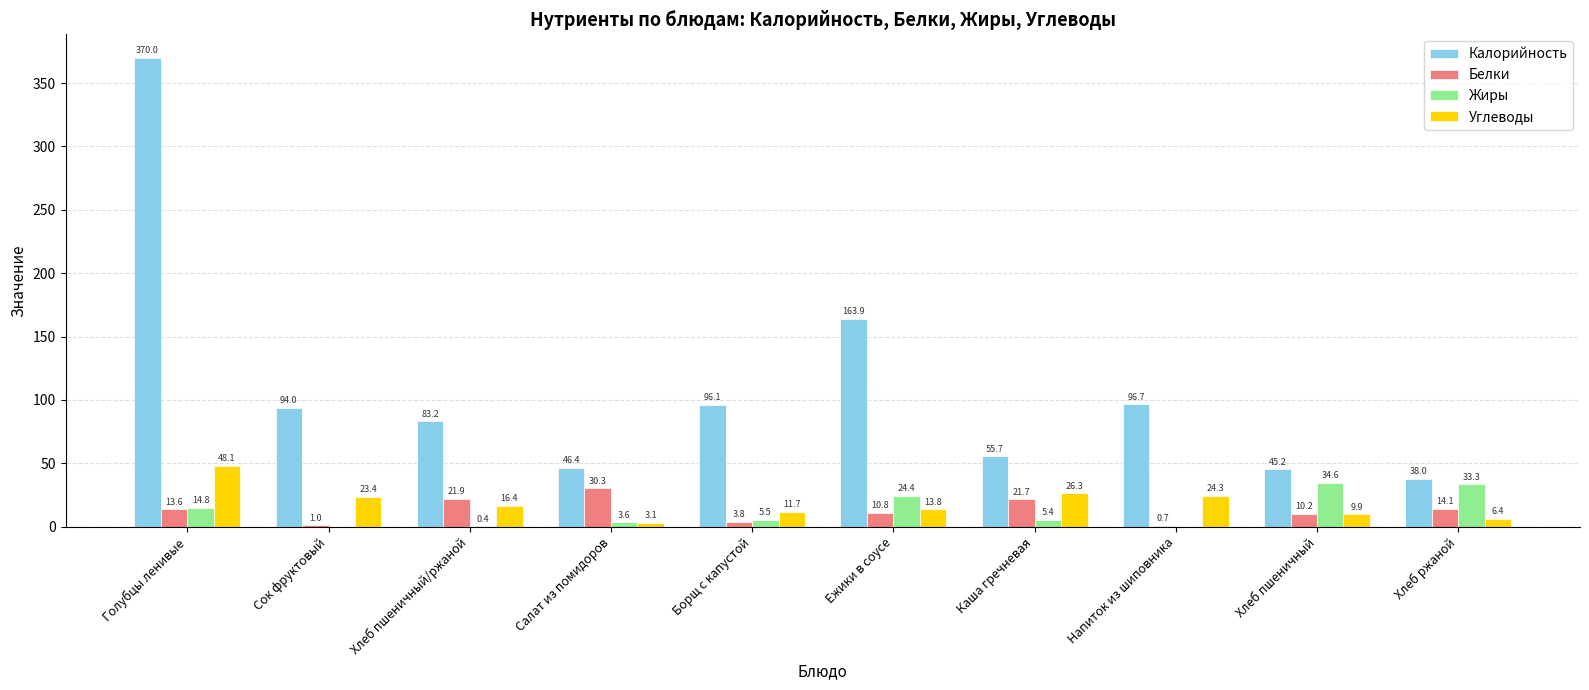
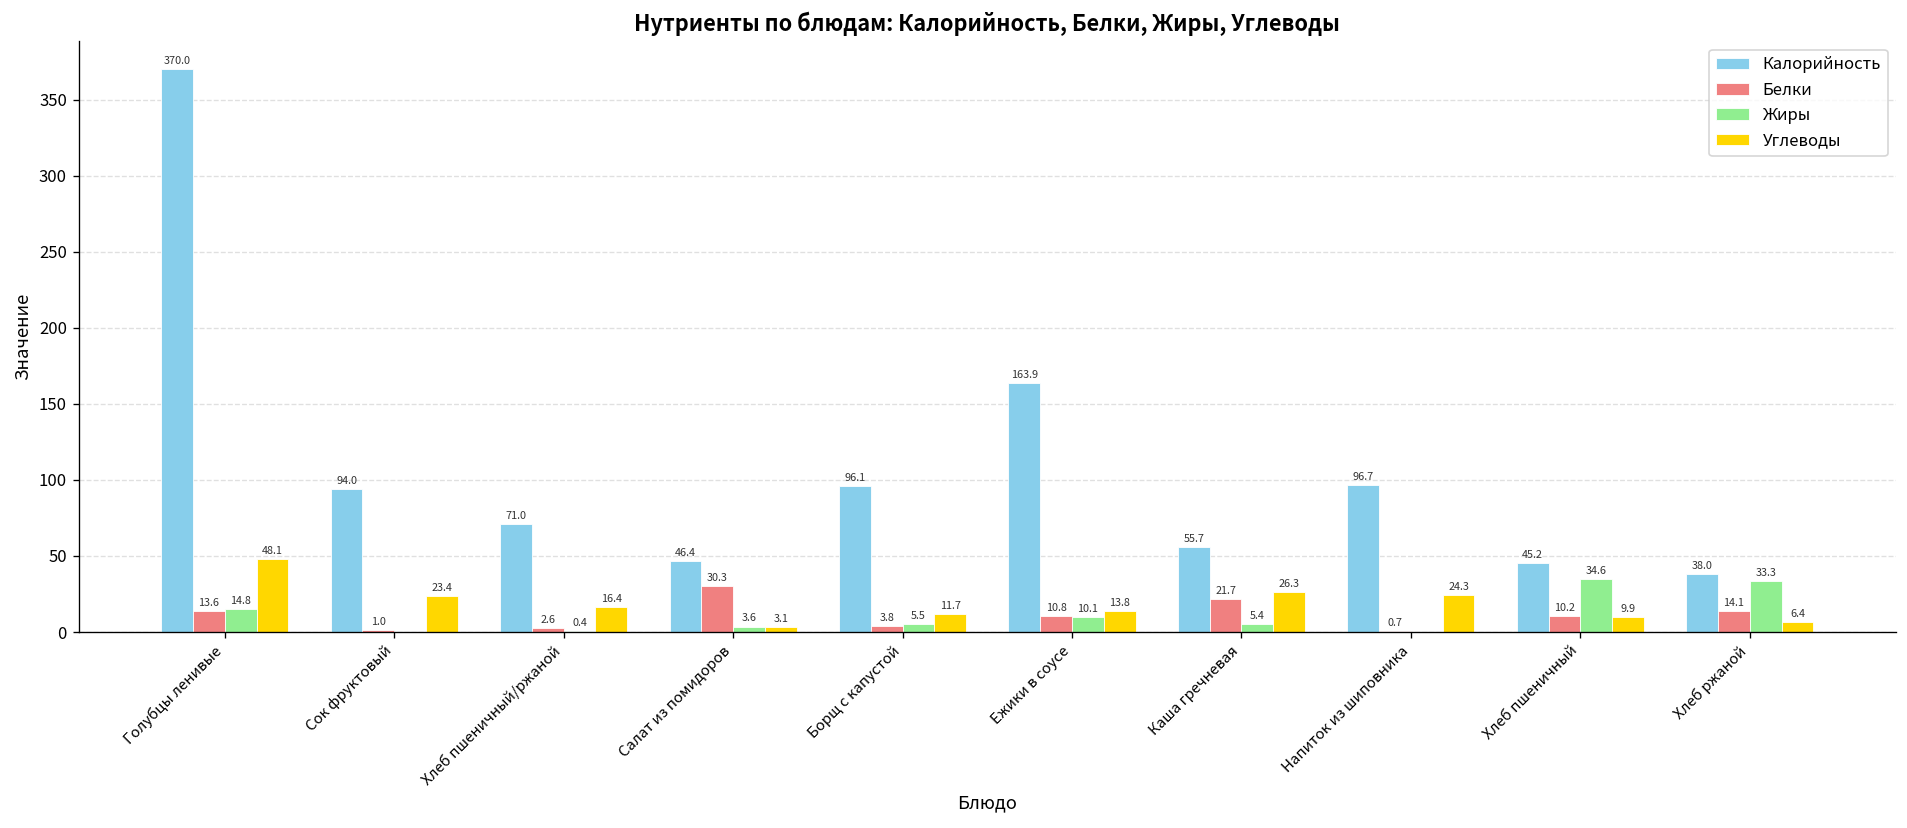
Калорийность, Хлеб пшеничный/ржаной: 83.2 -> 71.0
Белки, Хлеб пшеничный/ржаной: 21.9 -> 2.6
Жиры, Ежики в соусе: 24.4 -> 10.1
